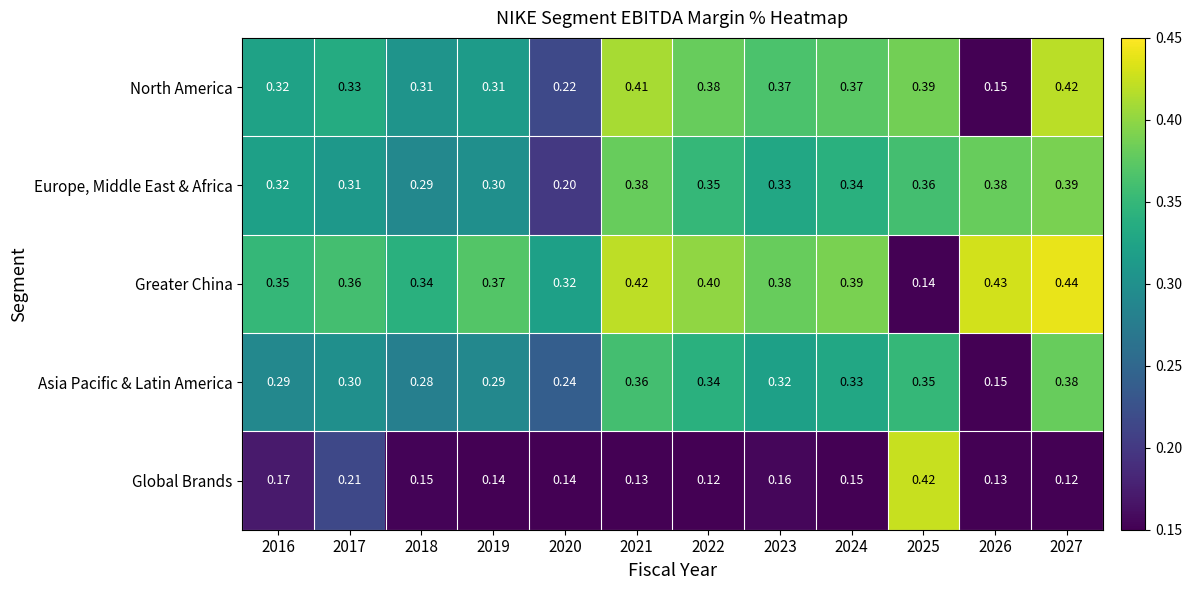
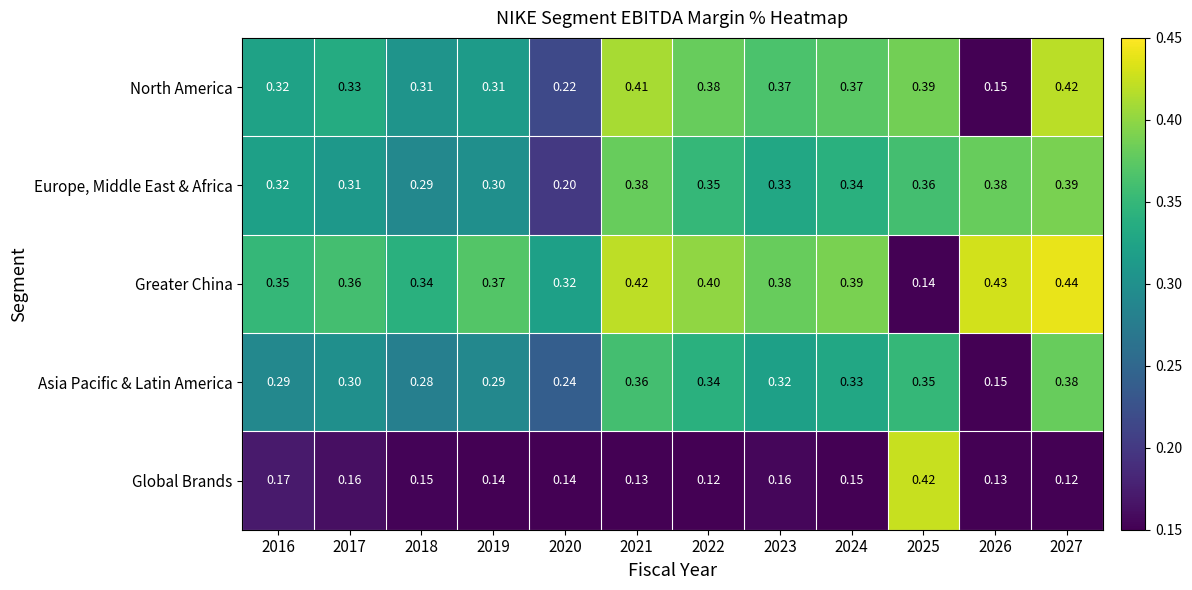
Global Brands, 2017: 0.21 -> 0.16
